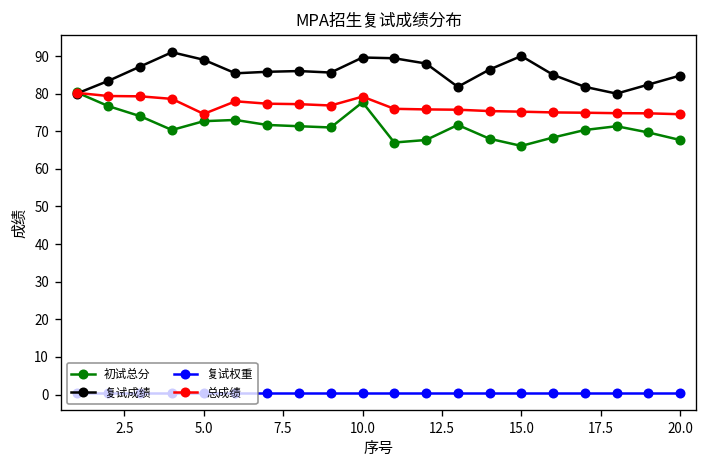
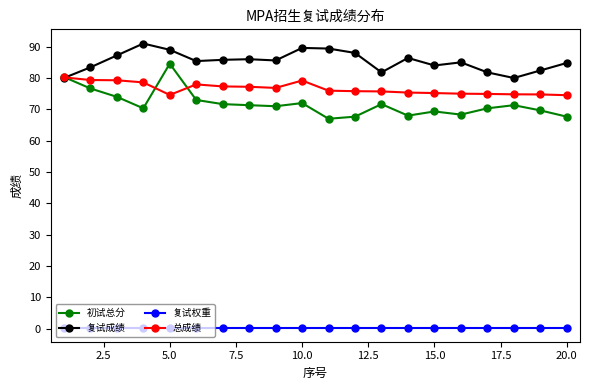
初试总分, 5.0: 73 -> 85
初试总分, 10.0: 78 -> 72
初试总分, 15.0: 66 -> 69
复试成绩, 15.0: 90 -> 84
